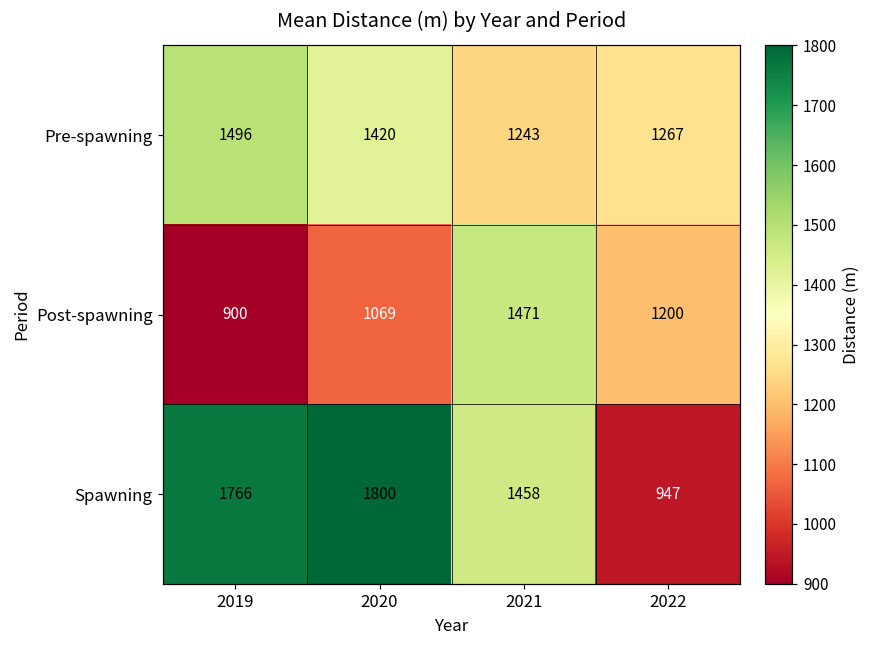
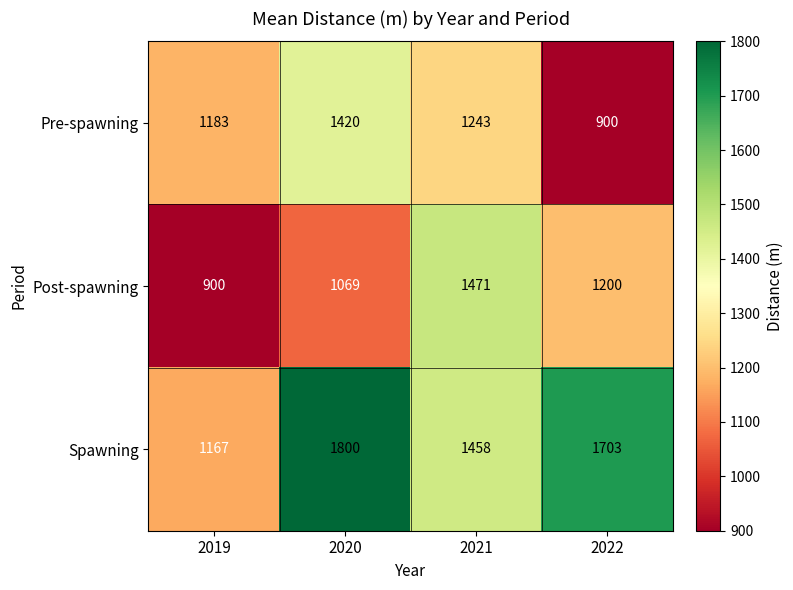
Pre-spawning, 2019: 1496 -> 1183
Pre-spawning, 2022: 1267 -> 900
Spawning, 2019: 1766 -> 1167
Spawning, 2022: 947 -> 1703
